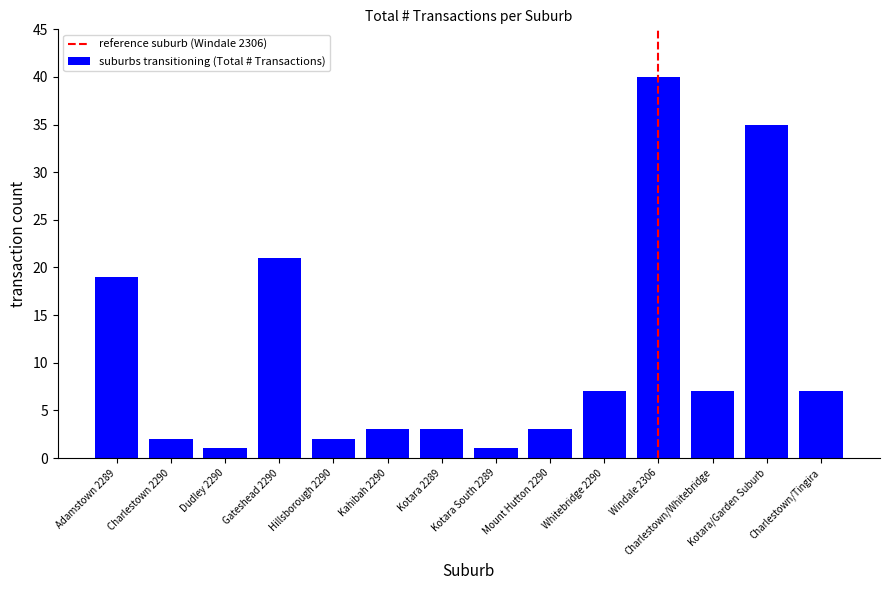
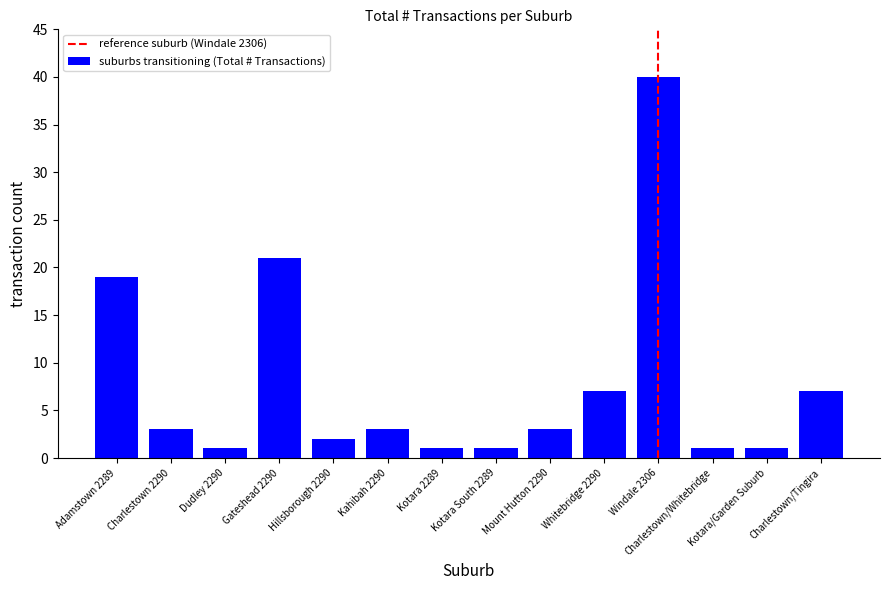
Charlestown 2290: 2 -> 3
Kotara 2289: 3 -> 1
Charlestown/Whitebridge: 7 -> 1
Kotara/Garden Suburb: 35 -> 1
